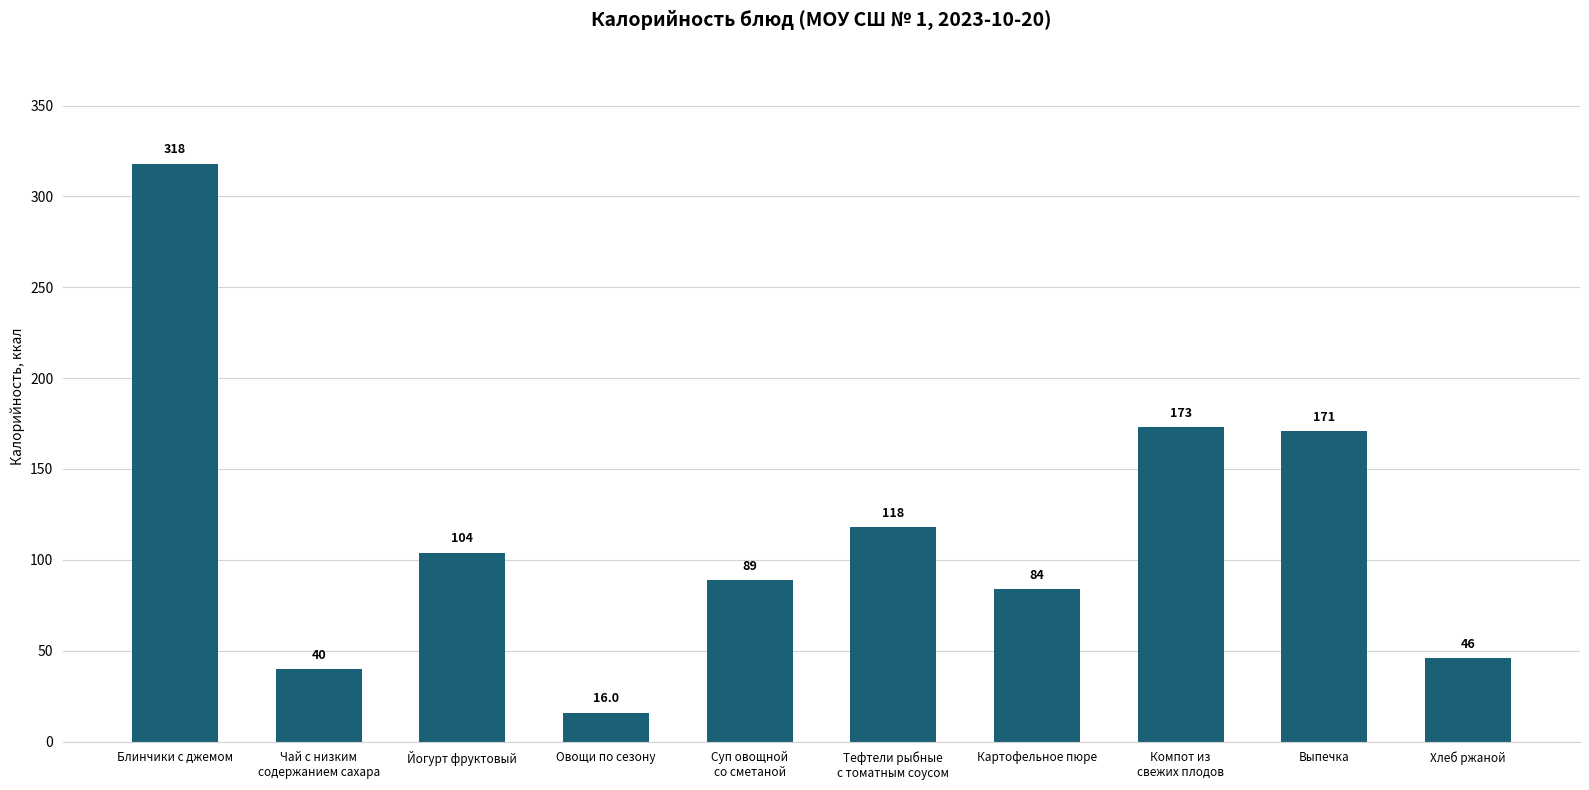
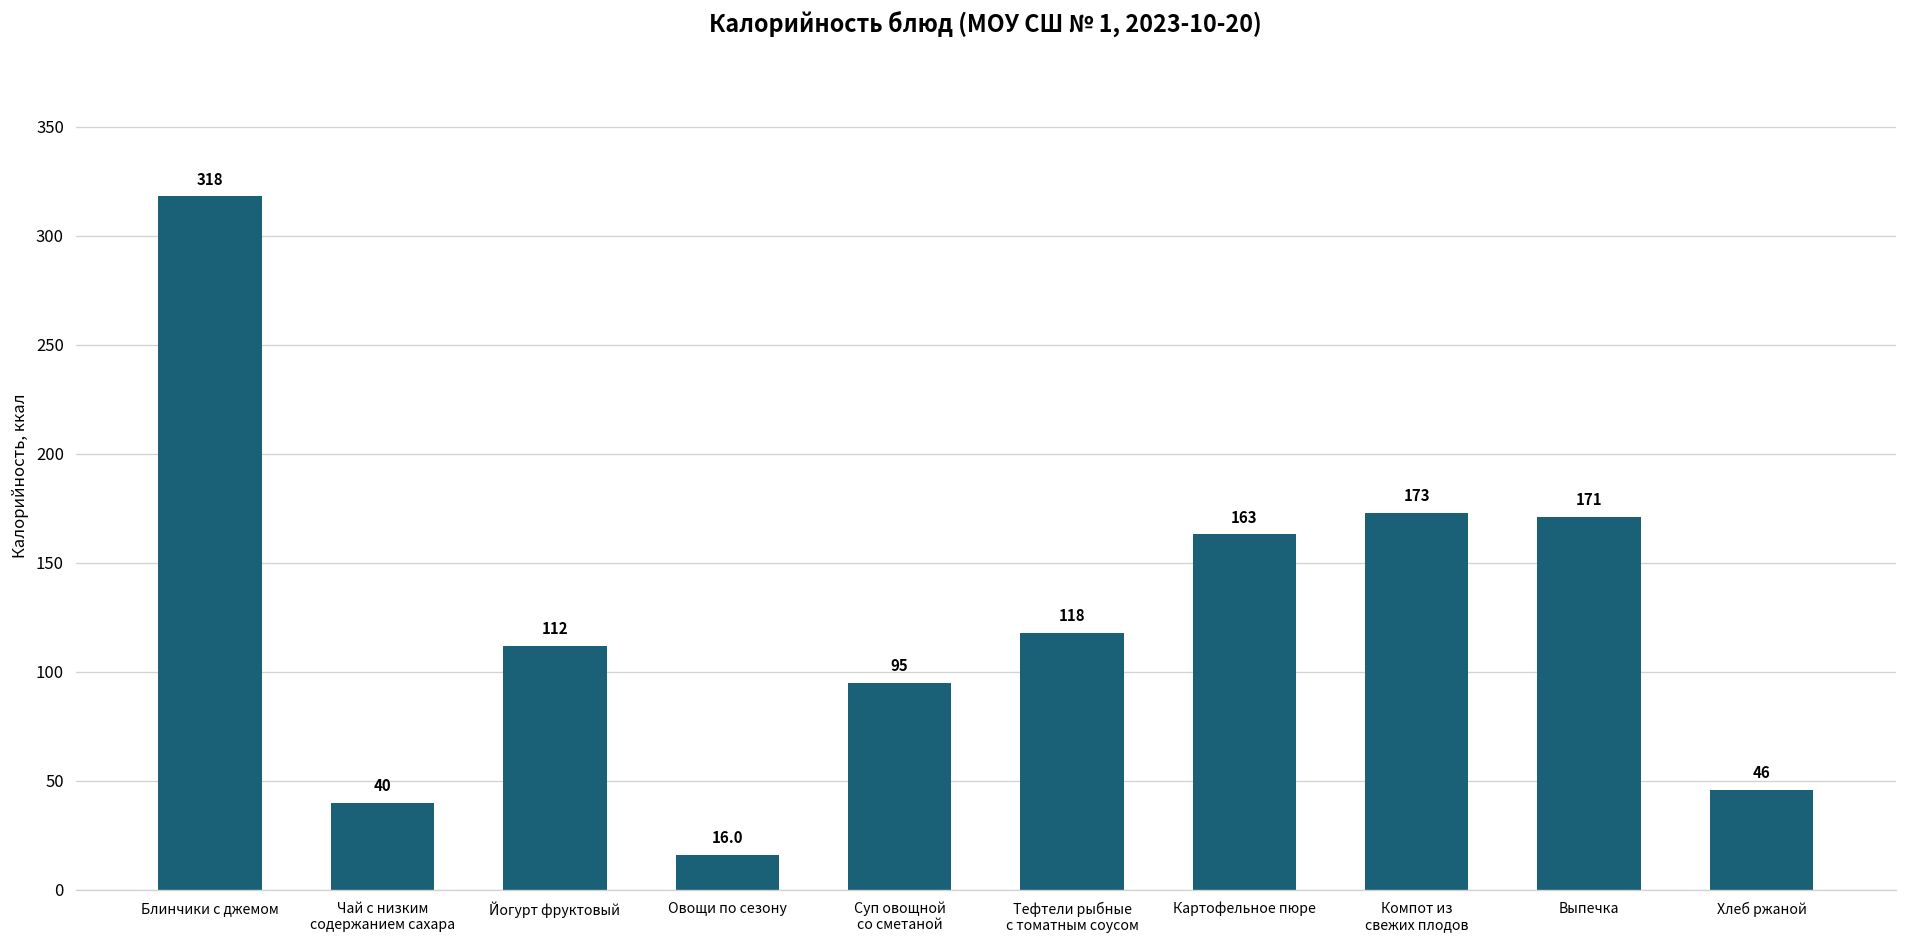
Йогурт фруктовый: 104 -> 112
Суп овощной со сметаной: 89 -> 95
Картофельное пюре: 84 -> 163
